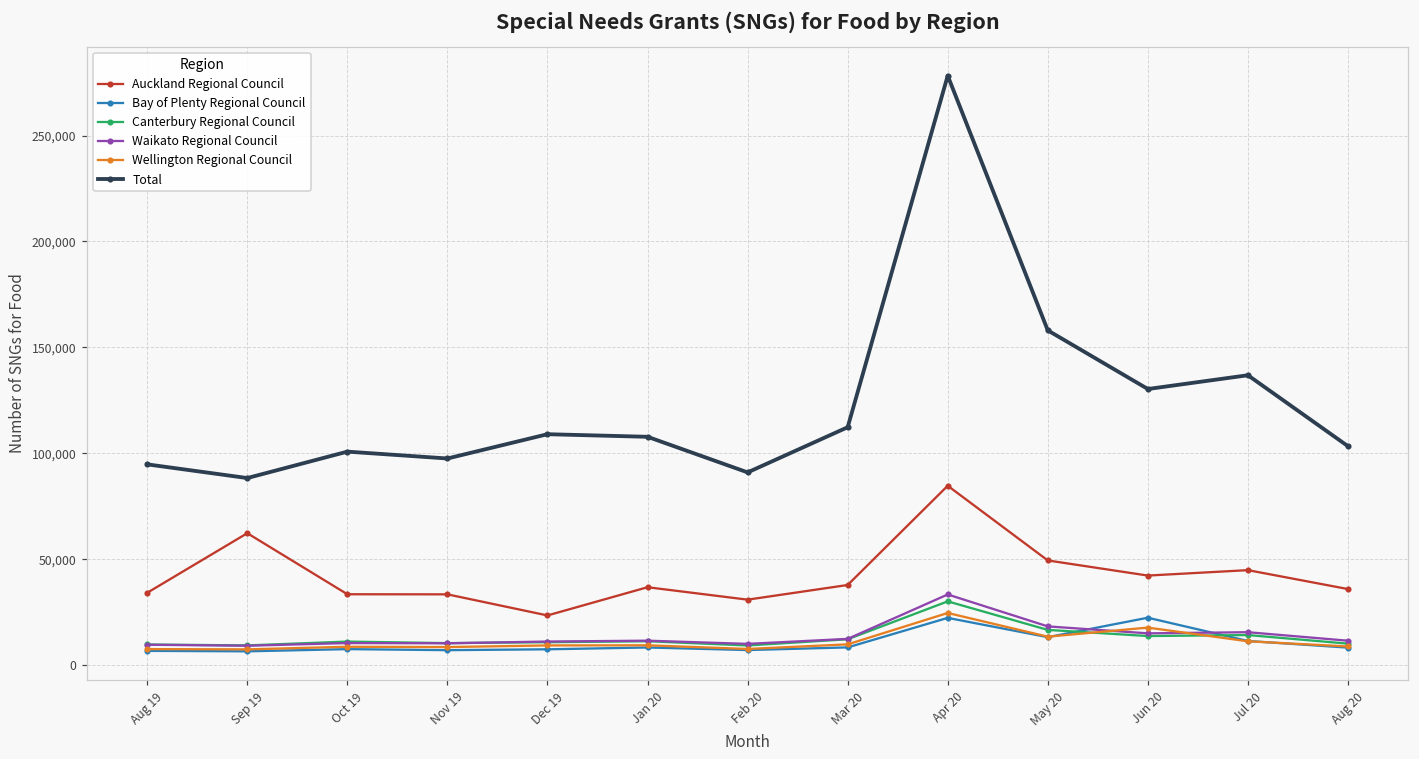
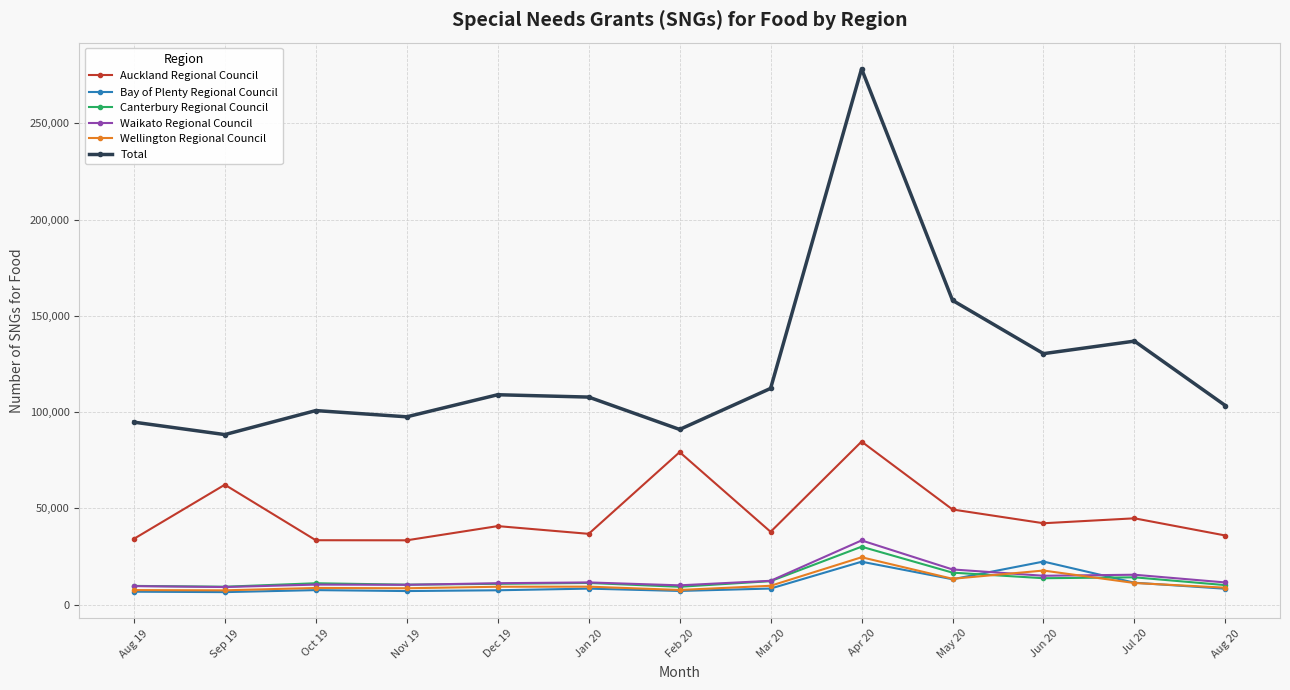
Auckland Regional Council, Dec 19: 23,000 -> 41,000
Auckland Regional Council, Feb 20: 31,000 -> 79,000
